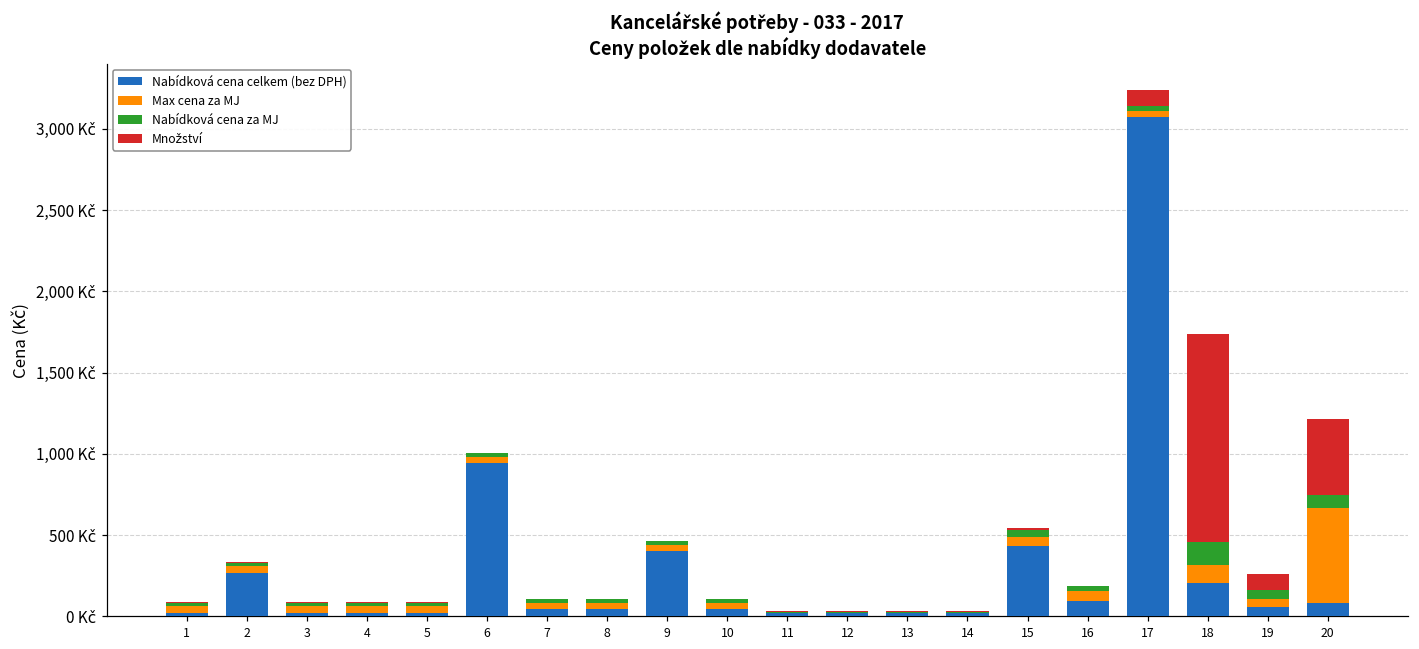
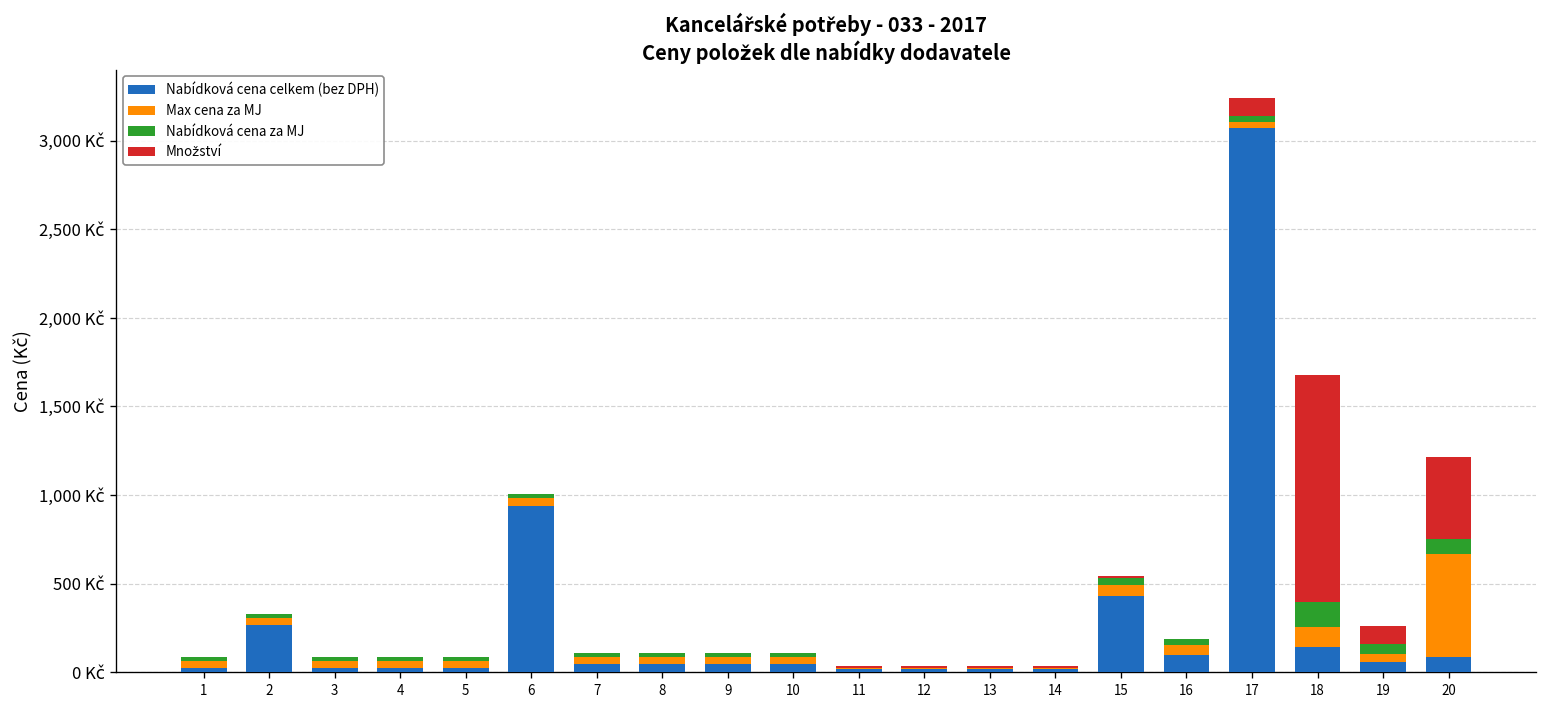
Nabídková cena celkem (bez DPH), 9: 400 Kč -> 40 Kč
Nabídková cena celkem (bez DPH), 18: 210 Kč -> 140 Kč
